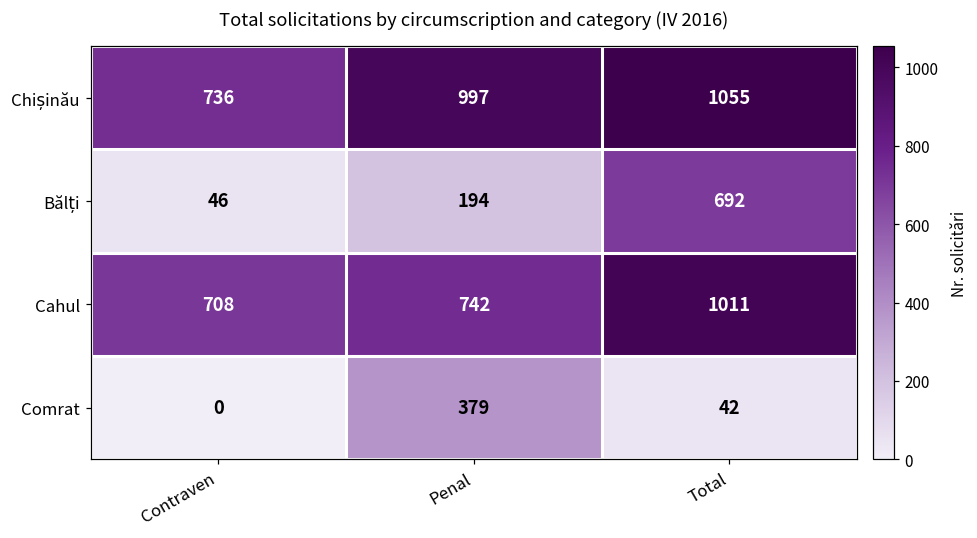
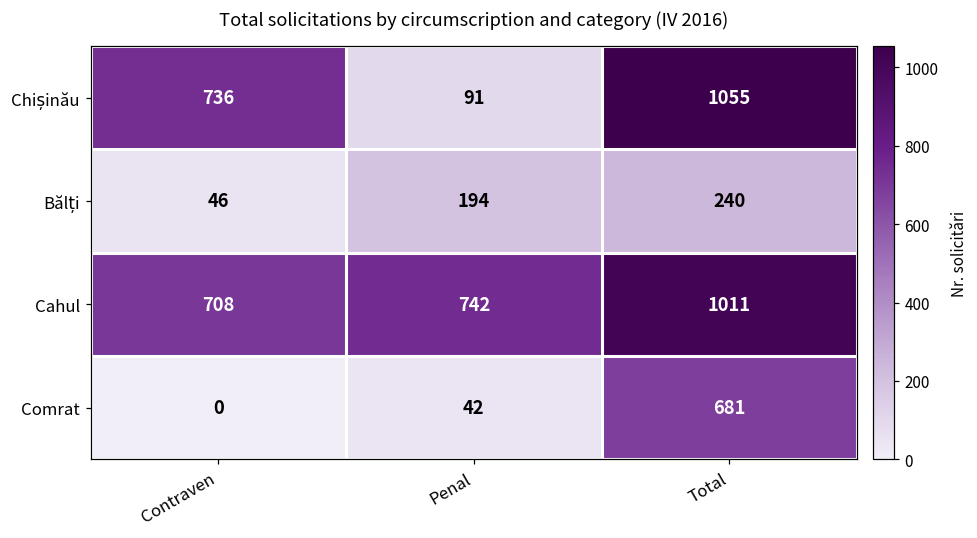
Chișinău, Penal: 997 -> 91
Bălți, Total: 692 -> 240
Comrat, Penal: 379 -> 42
Comrat, Total: 42 -> 681
